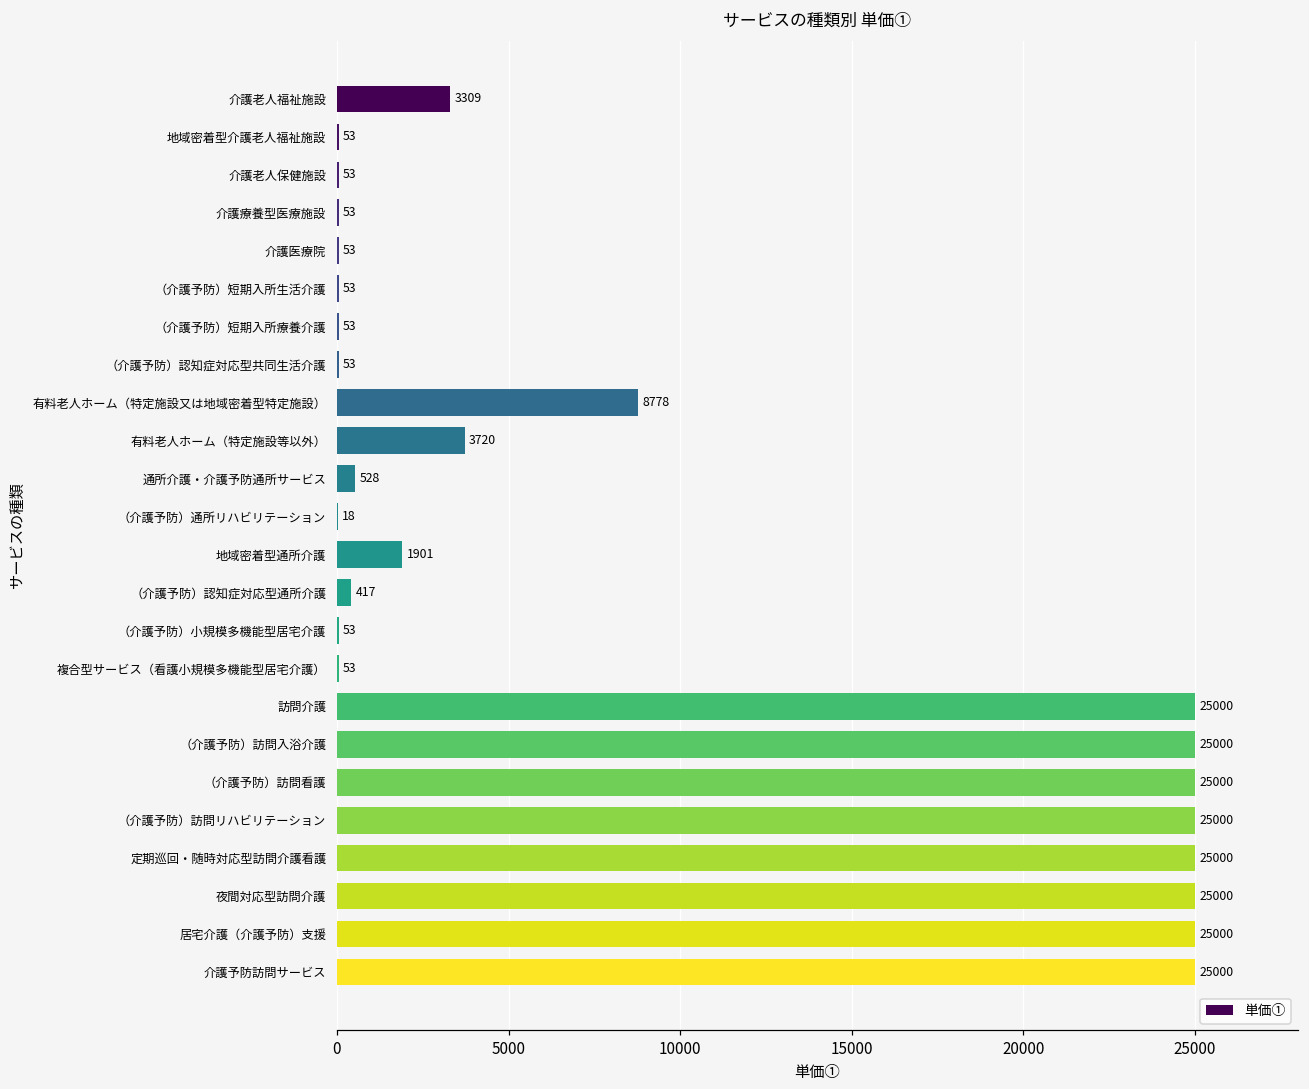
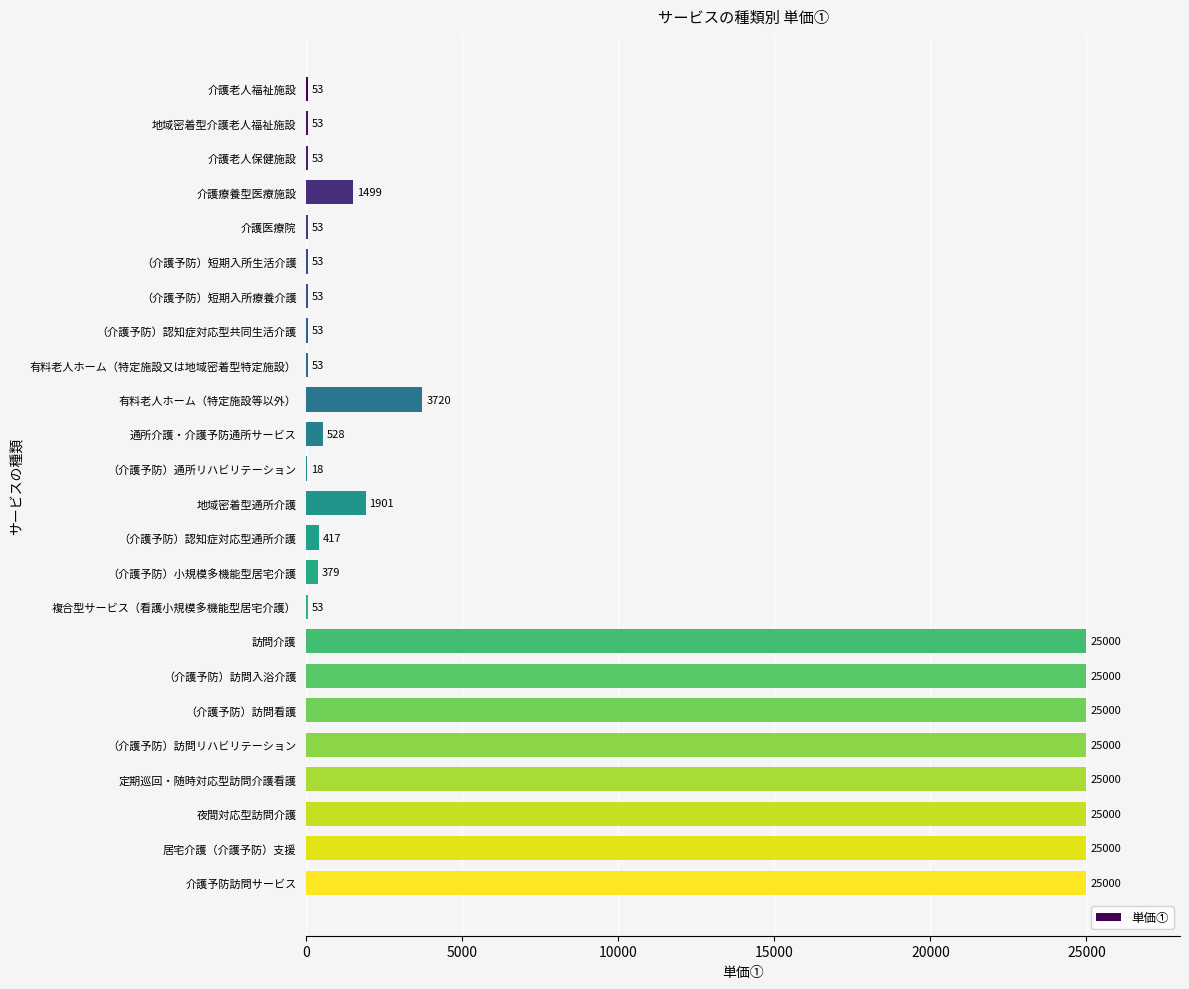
介護老人福祉施設: 3309 -> 53
介護療養型医療施設: 53 -> 1499
有料老人ホーム（特定施設又は地域密着型特定施設）: 8778 -> 53
（介護予防）小規模多機能型居宅介護: 53 -> 379
